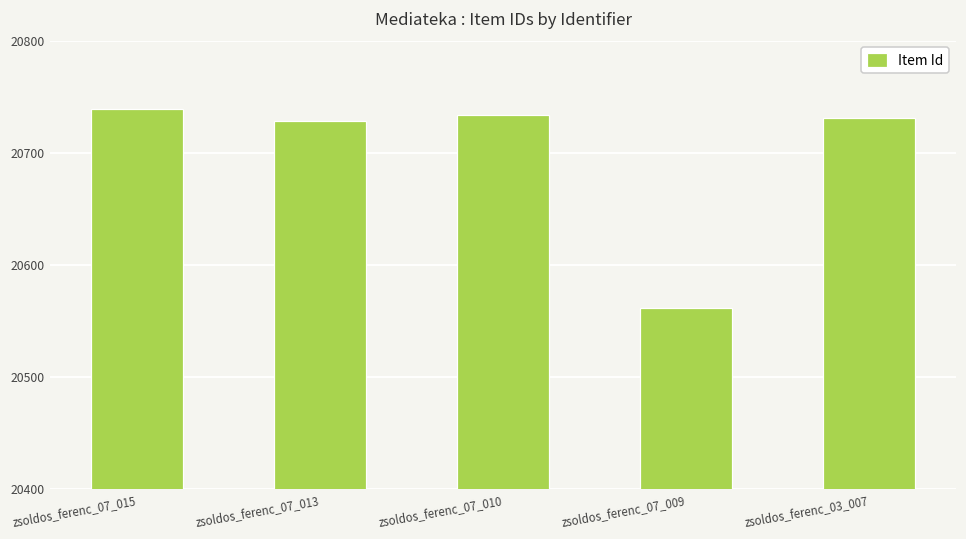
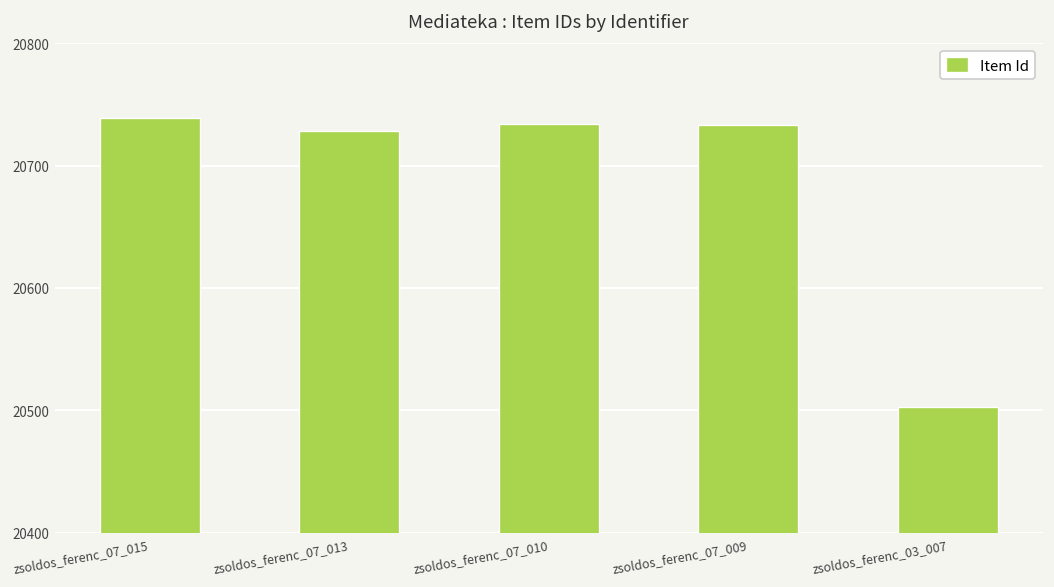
zsoldos_ferenc_07_009: 20562 -> 20733
zsoldos_ferenc_03_007: 20731 -> 20503
